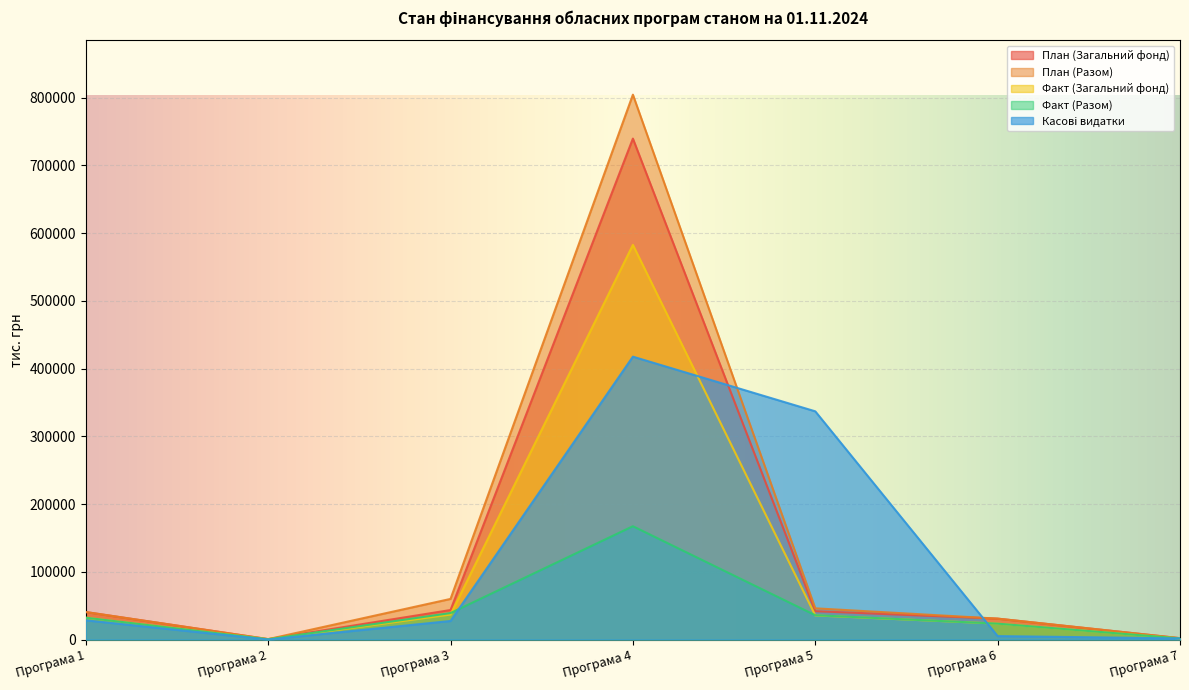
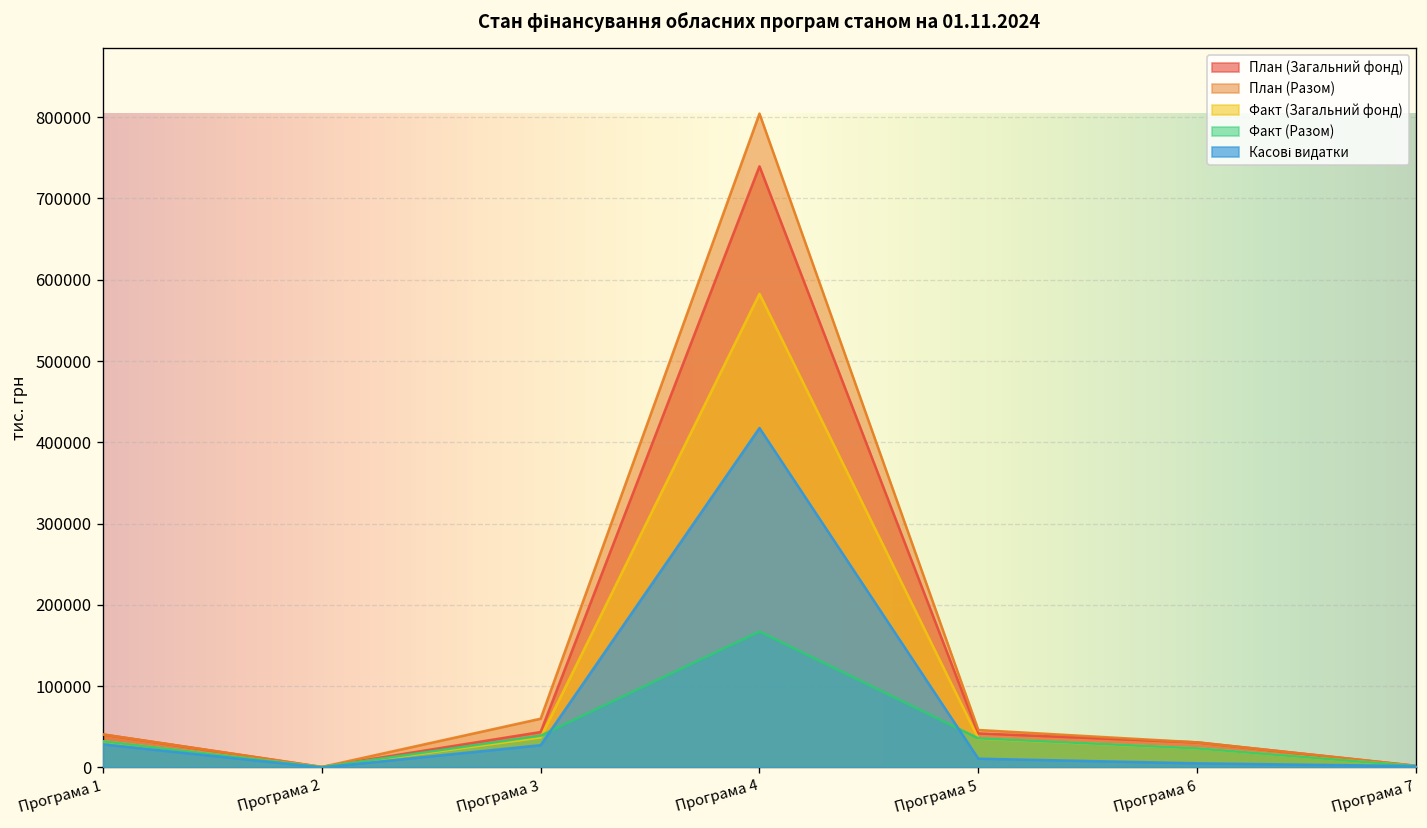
Касові видатки, Програма 5: 340000 -> 10000
